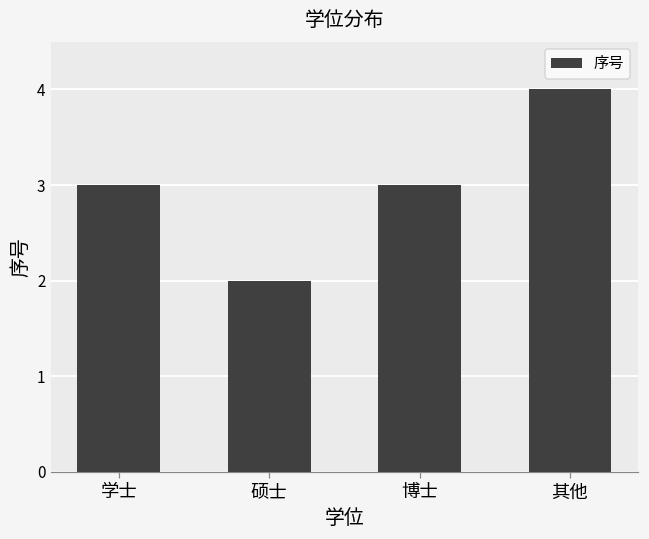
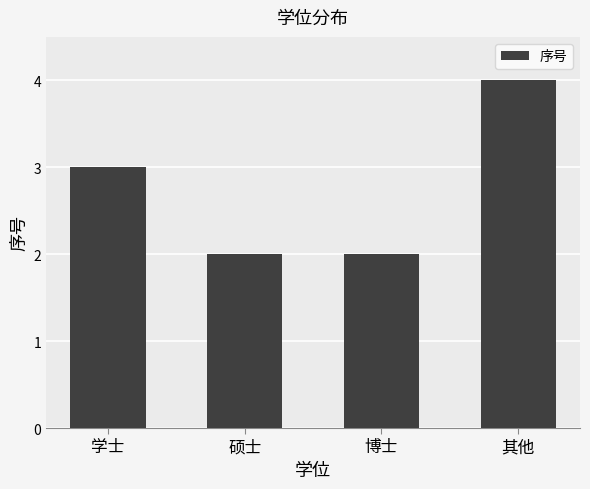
博士: 3 -> 2
